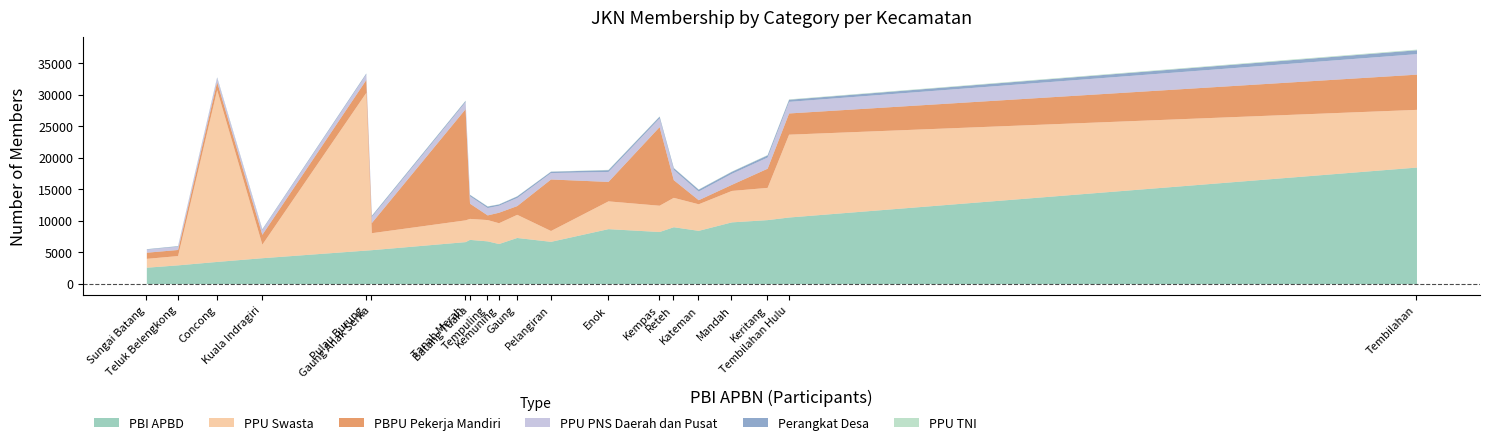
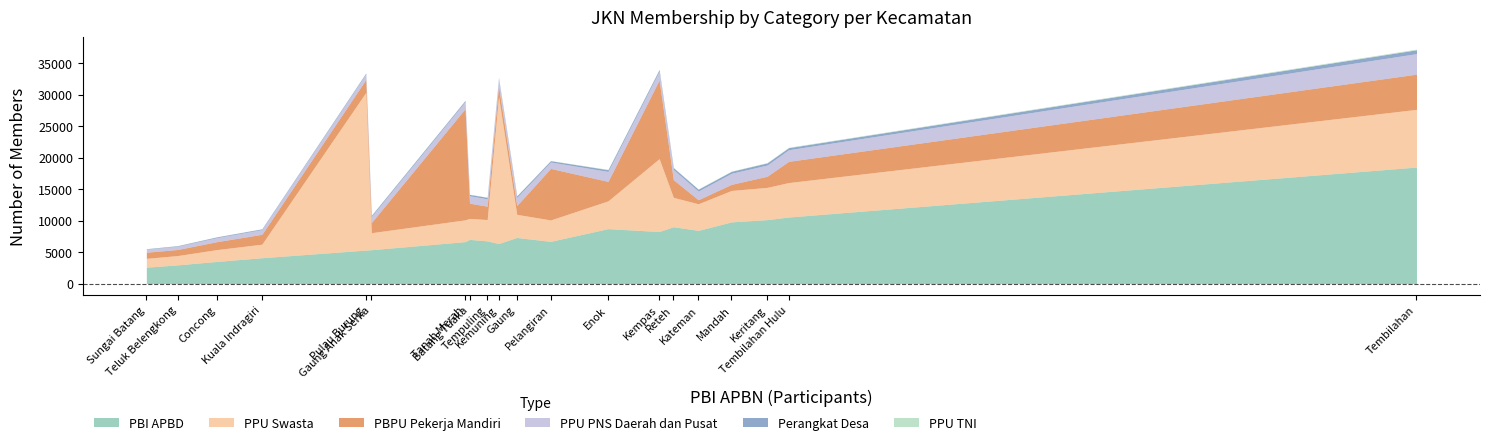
PPU Swasta, Concong: 27000 -> 2000
PBPU Pekerja Mandiri, Tempuling: 1000 -> 2000
PPU Swasta, Kemuning: 3000 -> 23000
PPU Swasta, Pelangiran: 2000 -> 3000
PPU Swasta, Kempas: 4000 -> 12000
PBPU Pekerja Mandiri, Keritang: 3000 -> 2000
PPU Swasta, Tembilahan Hulu: 13000 -> 5000
